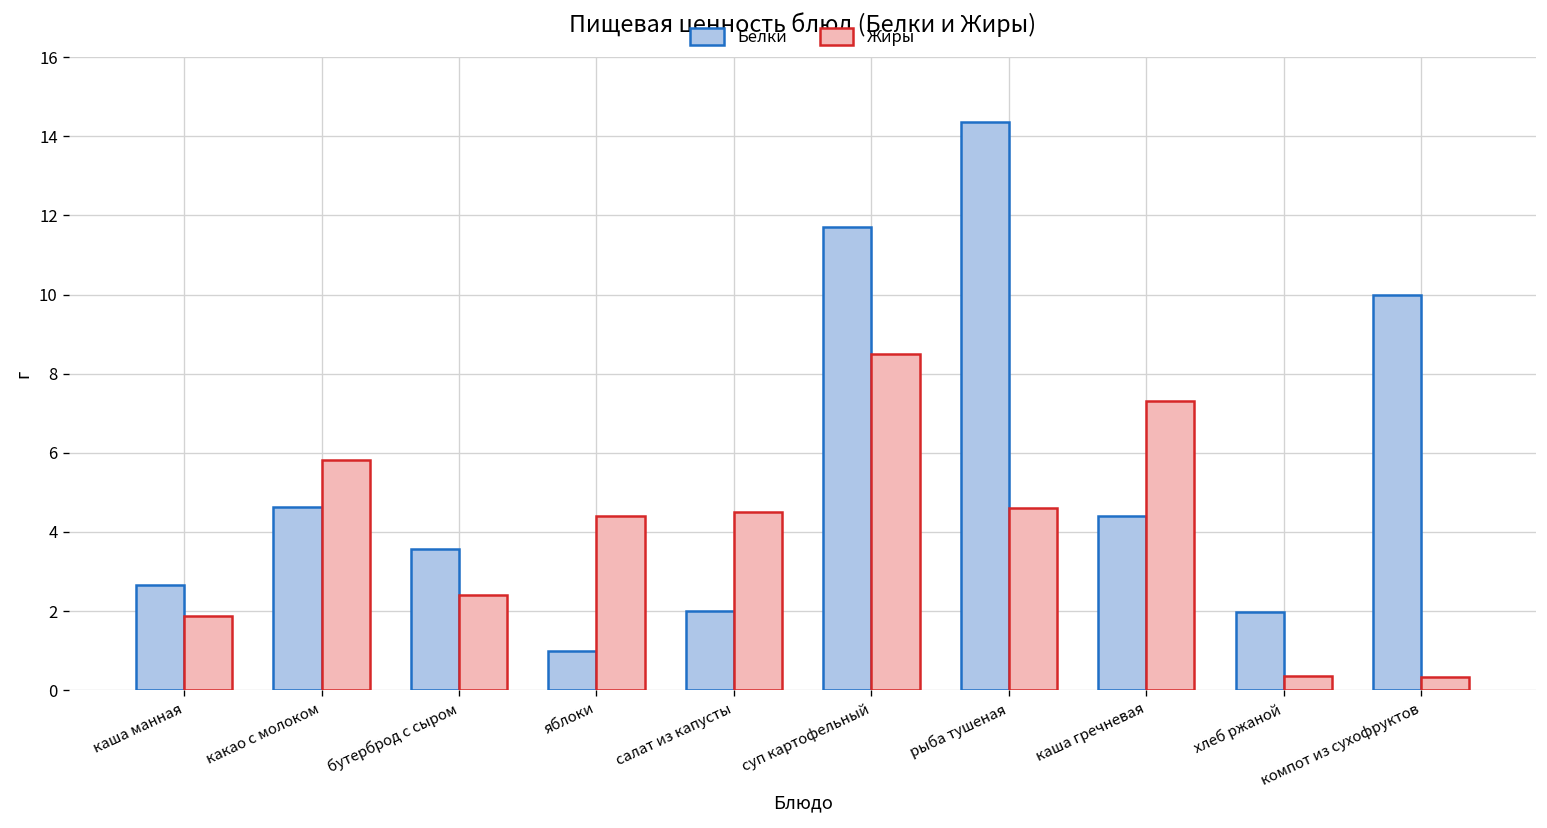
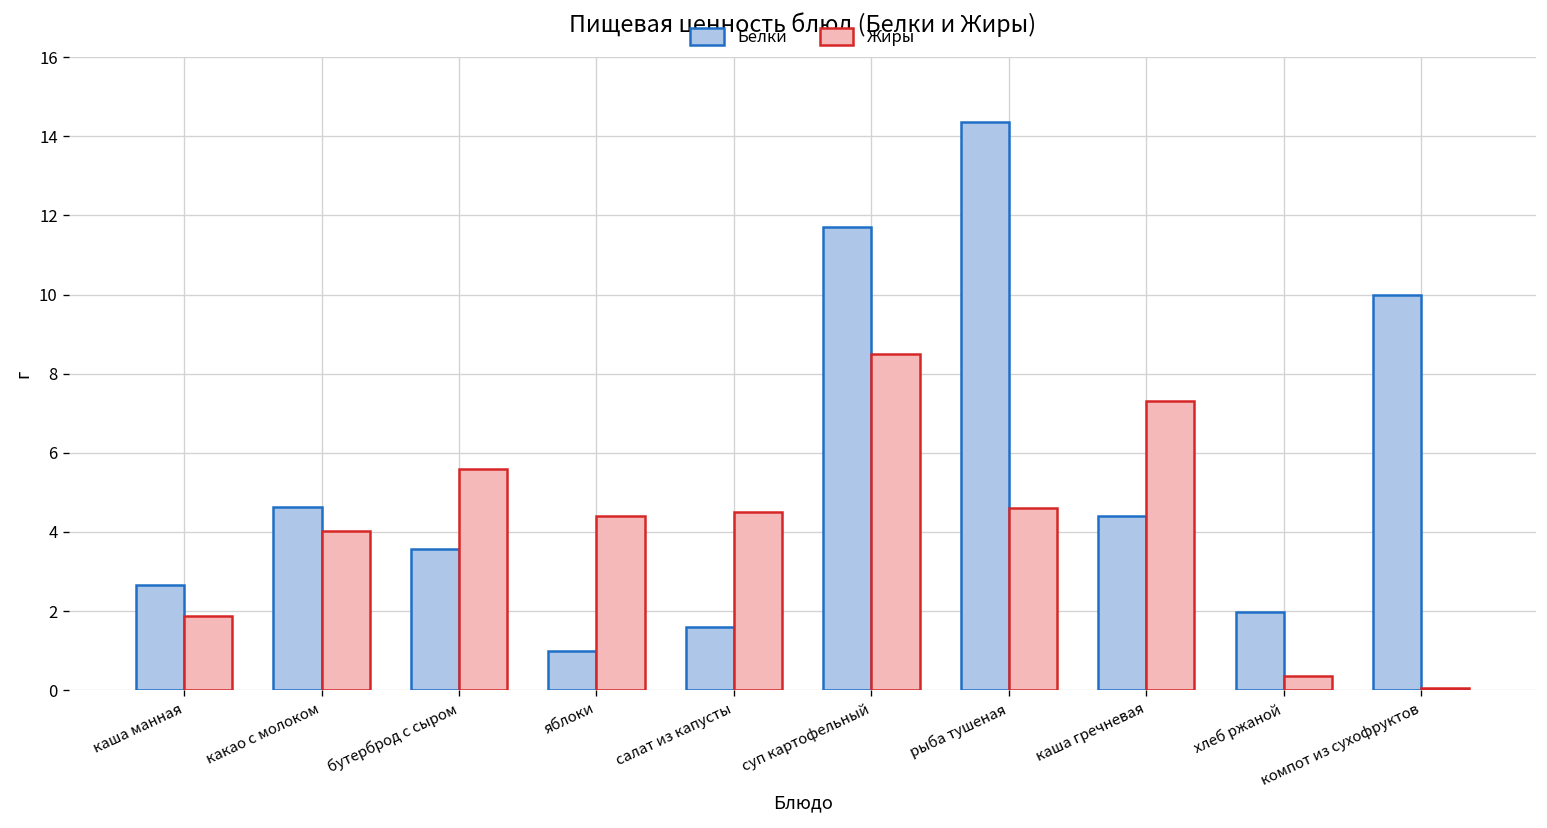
Жиры, какао с молоком: 5.8 -> 4.0
Жиры, бутерброд с сыром: 2.4 -> 5.6
Белки, салат из капусты: 2.0 -> 1.6
Жиры, компот из сухофруктов: 0.3 -> 0.1
